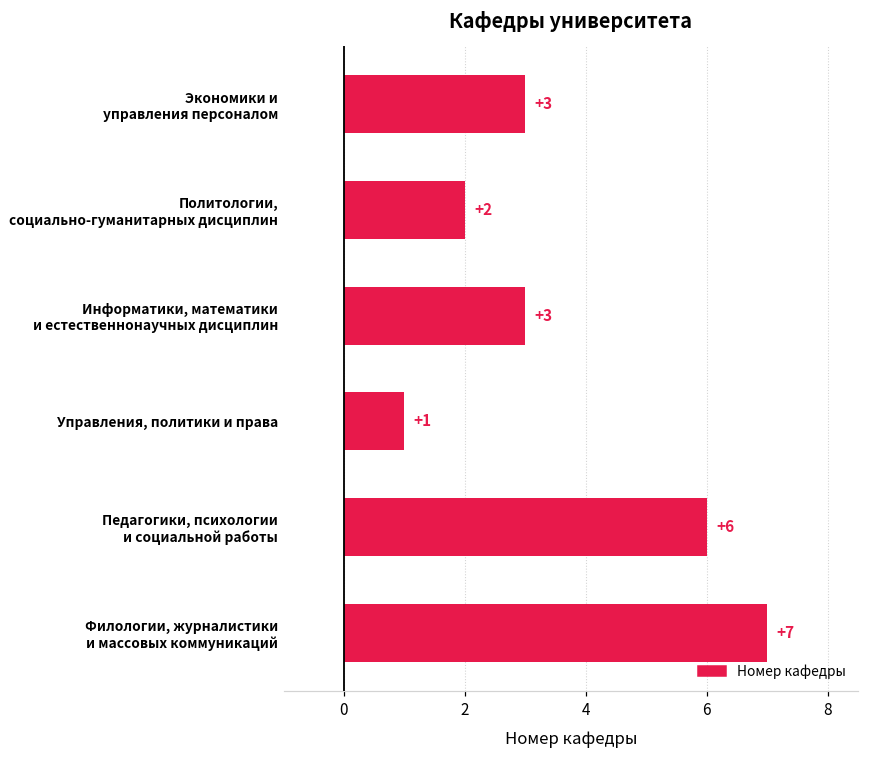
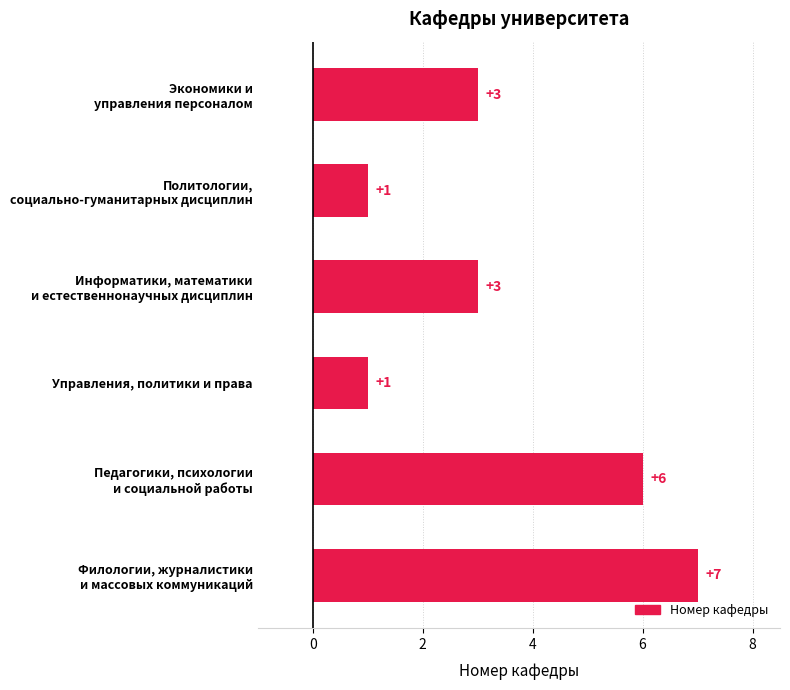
Политологии, социально-гуманитарных дисциплин: +2 -> +1
